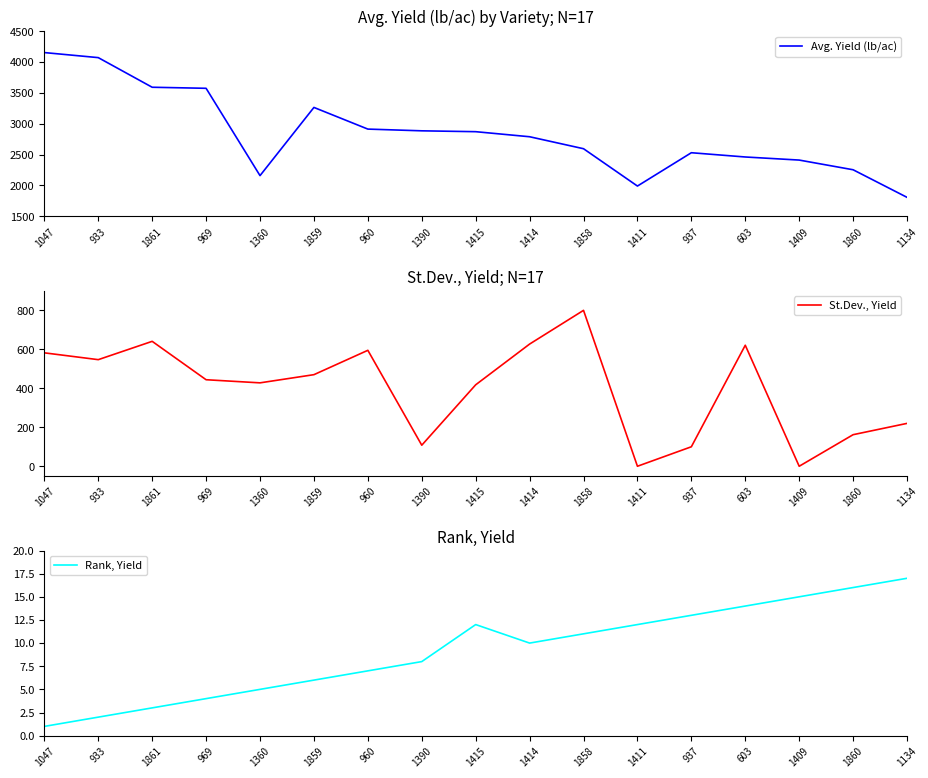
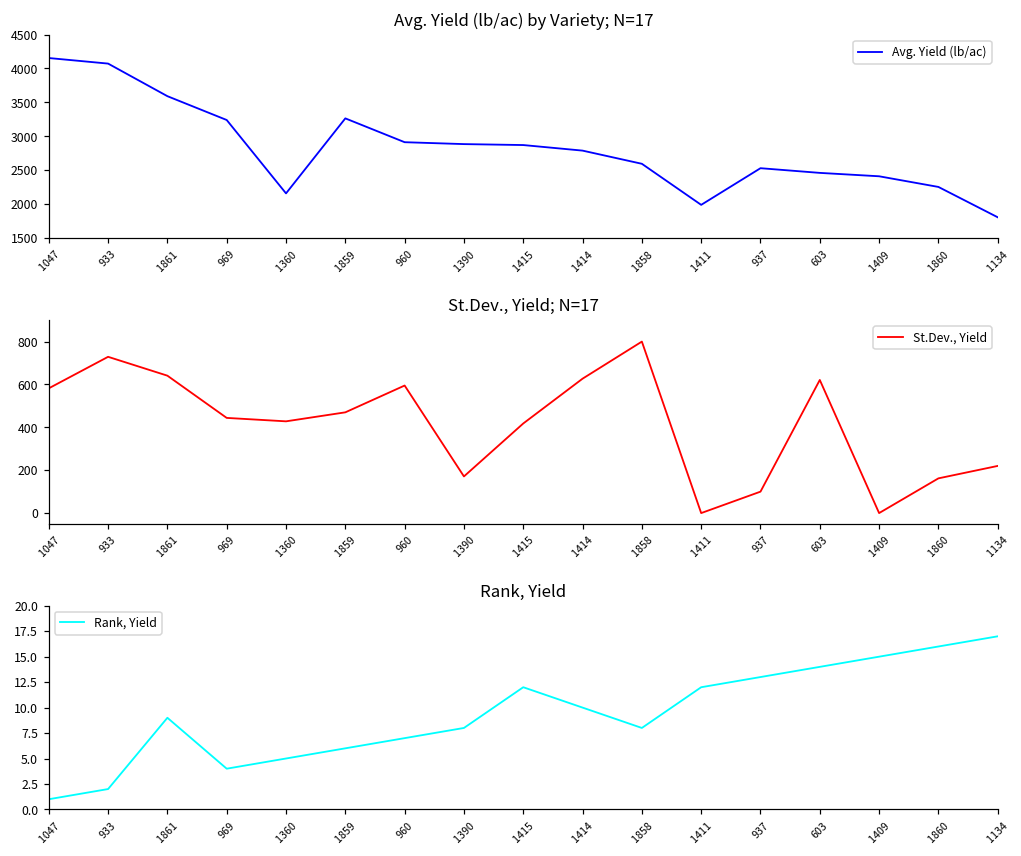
Avg. Yield (lb/ac) by Variety; N=17, 969: 3600 -> 3200
St.Dev., Yield; N=17, 933: 550 -> 730
St.Dev., Yield; N=17, 1390: 110 -> 170
Rank, Yield, 1861: 3 -> 9
Rank, Yield, 1858: 11 -> 8
